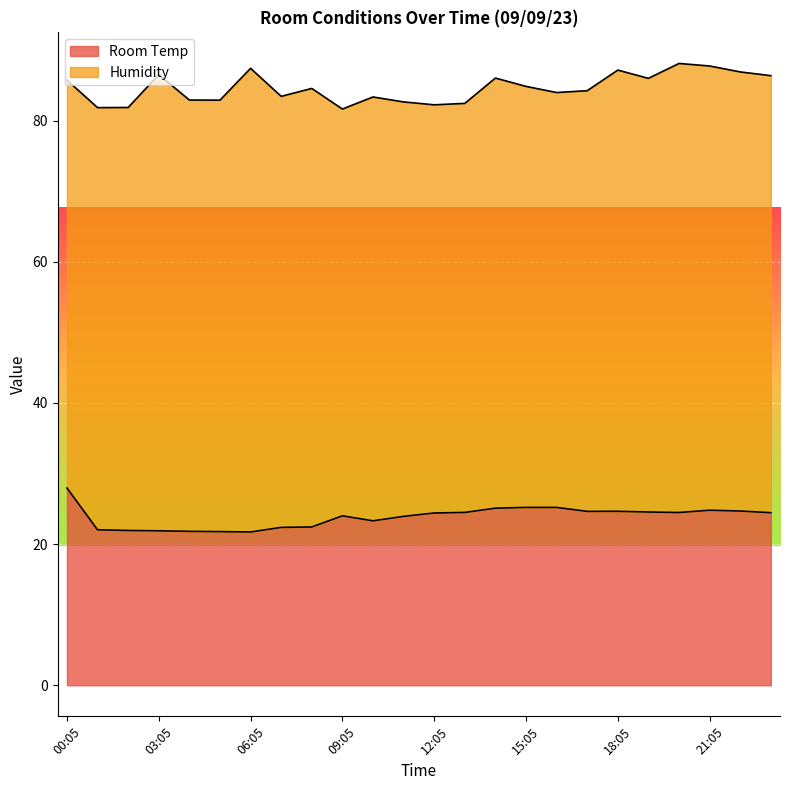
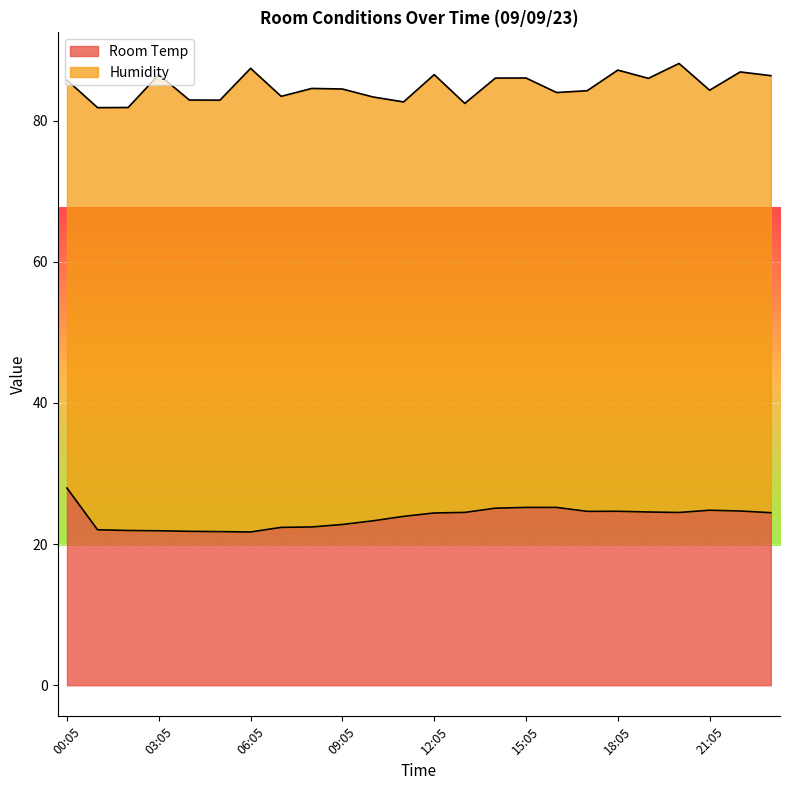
Room Temp, 09:05: 24 -> 23
Humidity, 09:05: 58 -> 62
Humidity, 12:05: 58 -> 62
Humidity, 15:05: 60 -> 61
Humidity, 21:05: 63 -> 60
